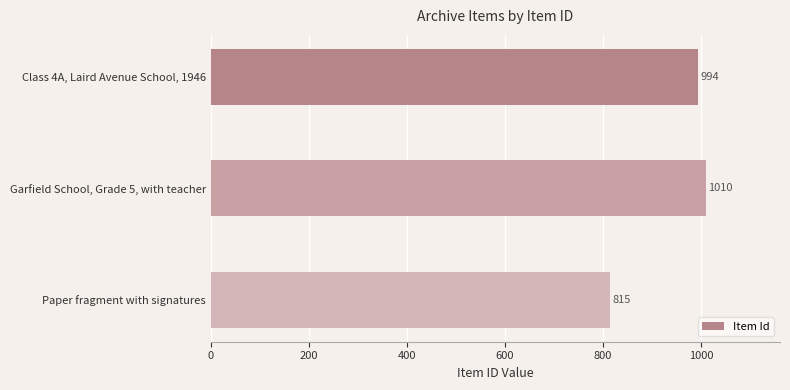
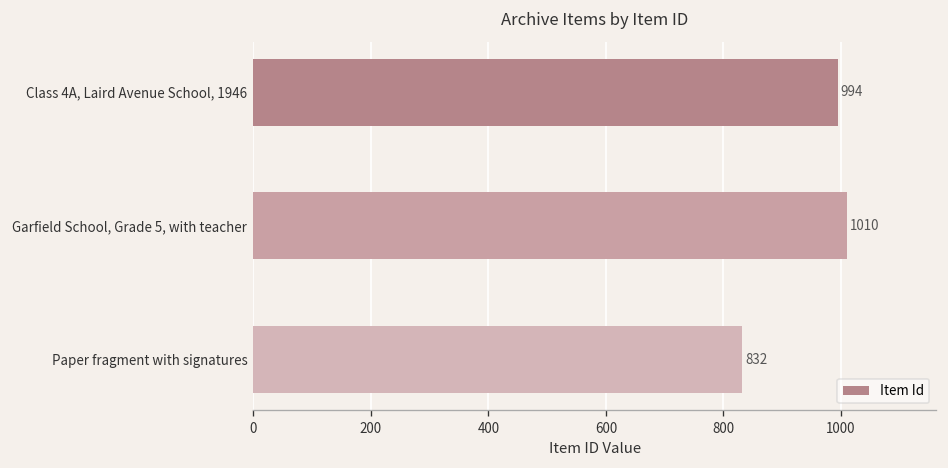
Paper fragment with signatures: 815 -> 832
